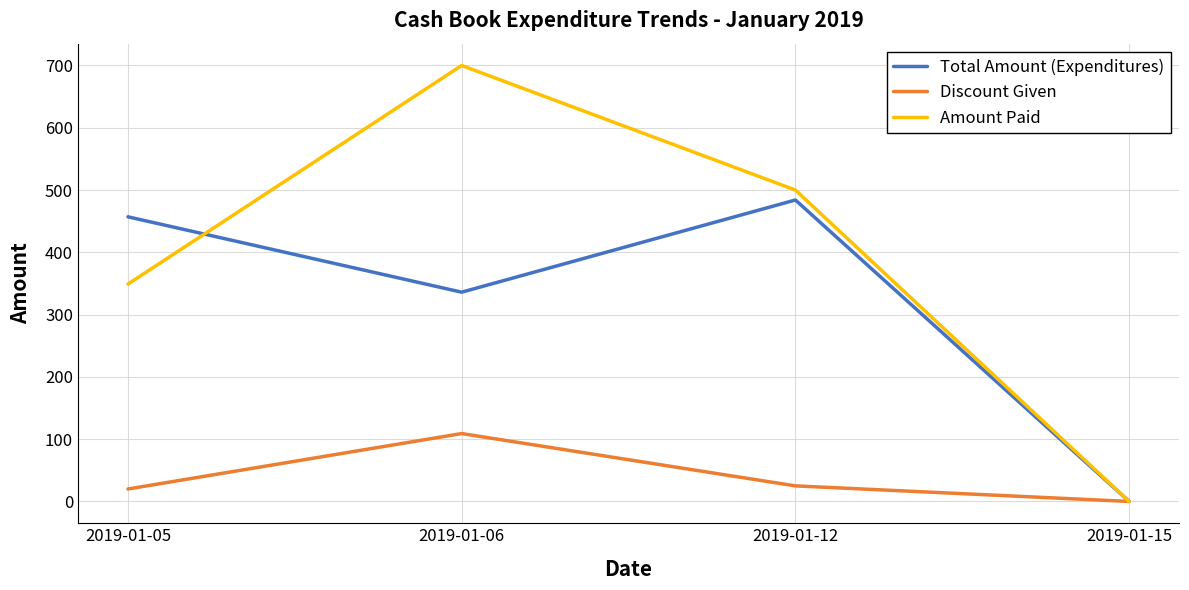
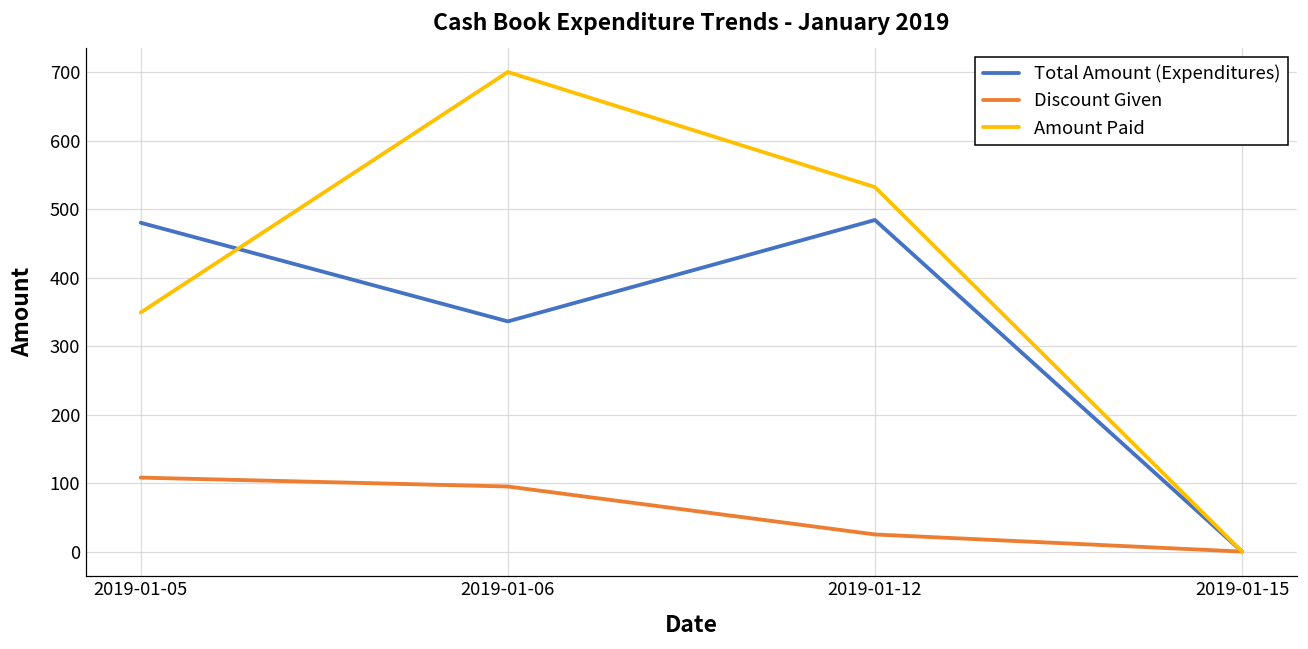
Total Amount (Expenditures), 2019-01-05: 460 -> 480
Discount Given, 2019-01-05: 20 -> 110
Discount Given, 2019-01-06: 110 -> 100
Amount Paid, 2019-01-12: 500 -> 530
